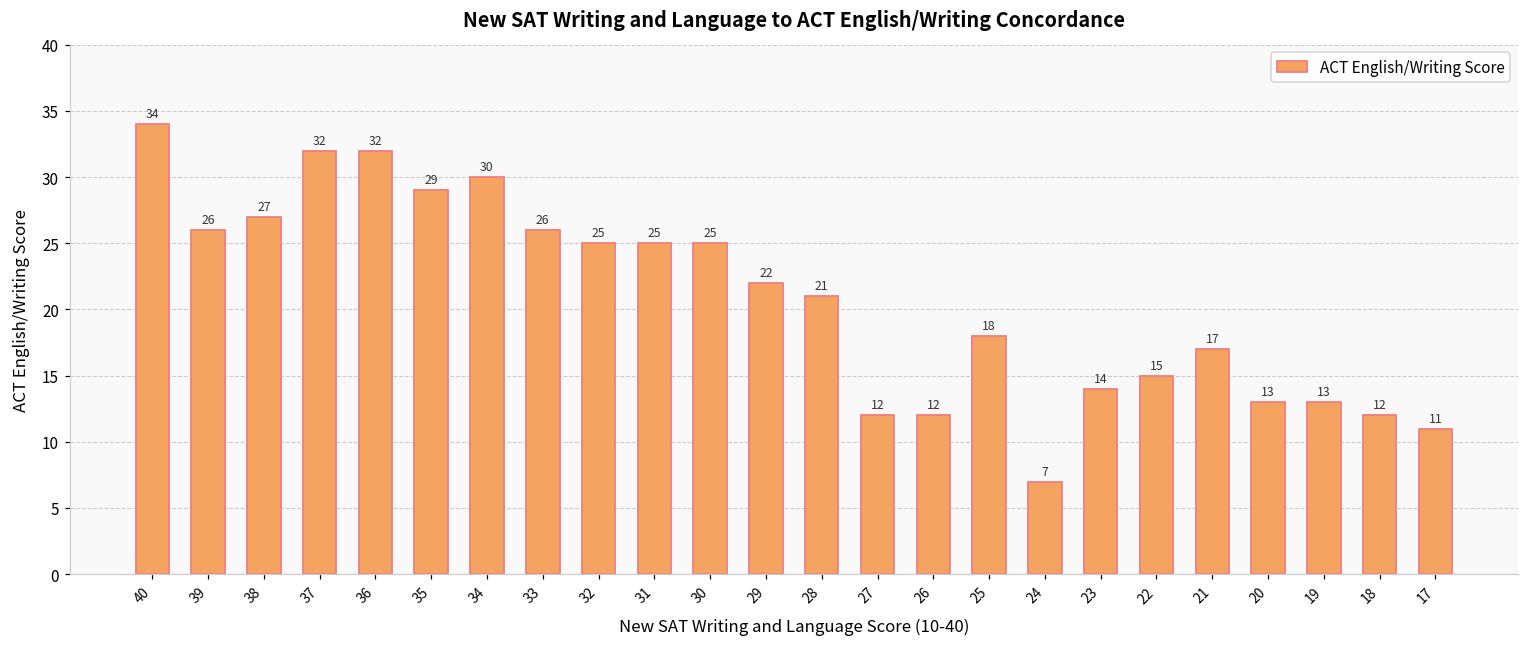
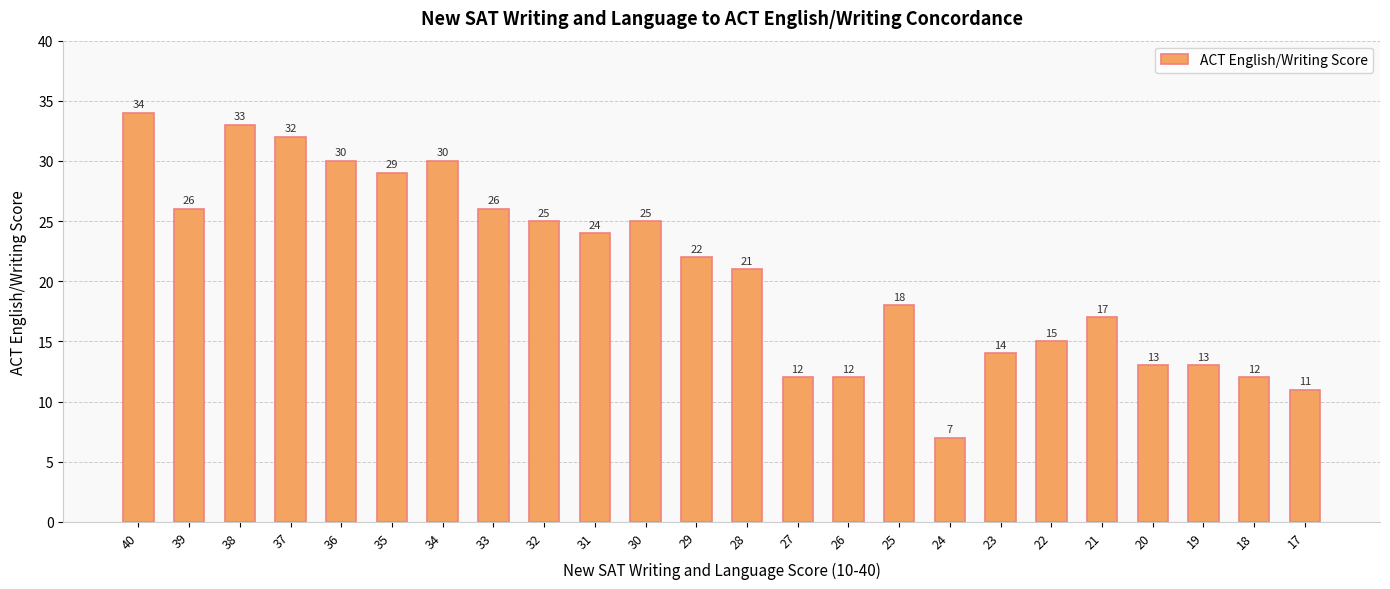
38: 27 -> 33
36: 32 -> 30
31: 25 -> 24
